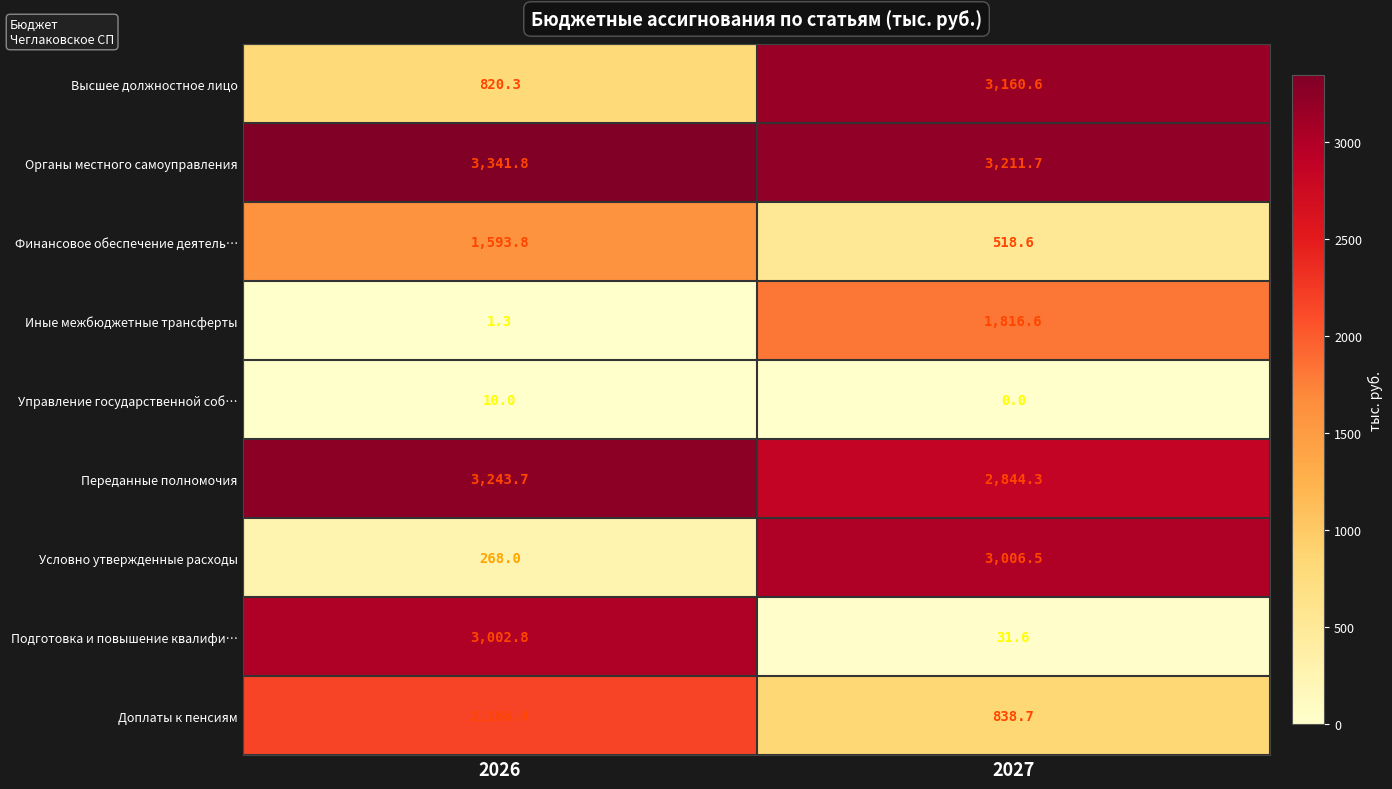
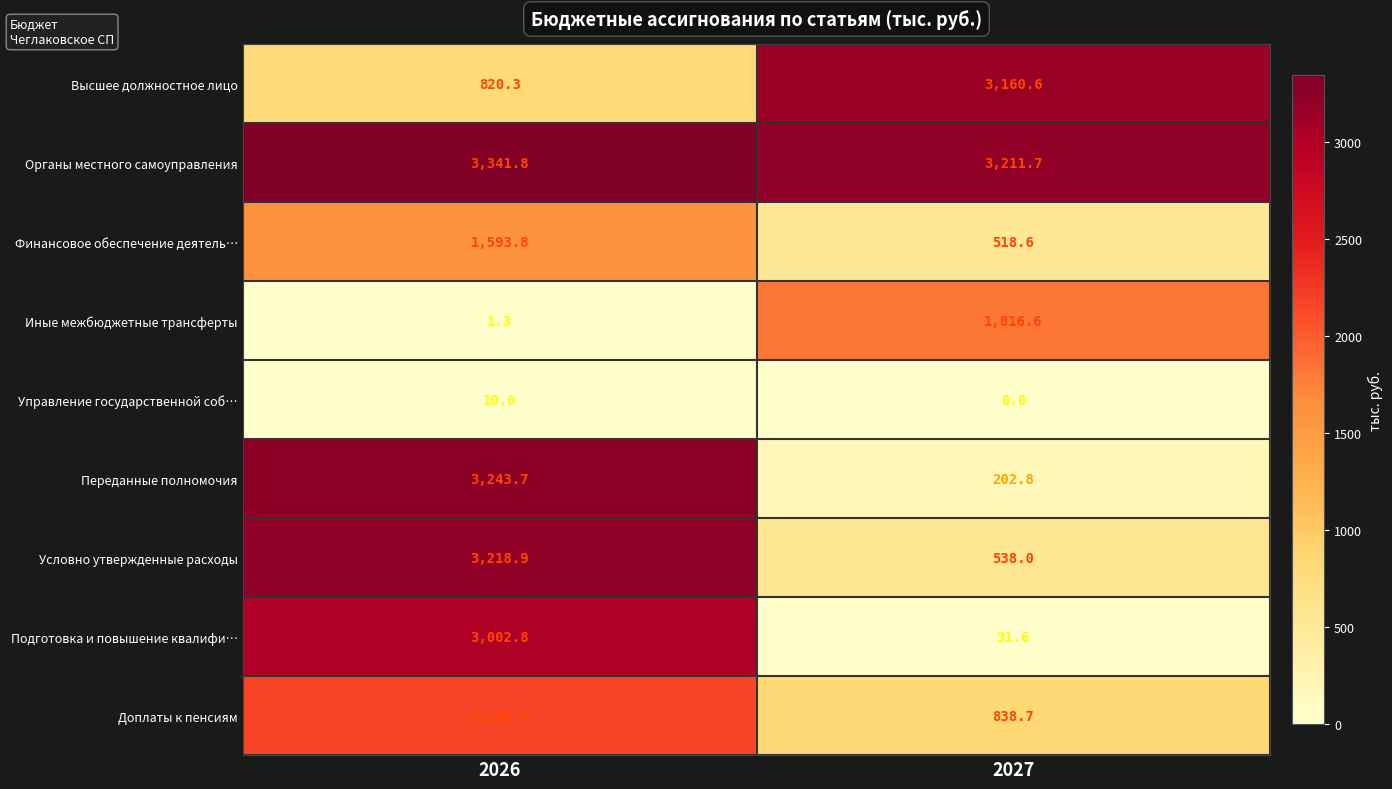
Переданные полномочия, 2027: 2,844.3 -> 202.8
Условно утвержденные расходы, 2026: 268.0 -> 3,218.9
Условно утвержденные расходы, 2027: 3,006.5 -> 538.0
